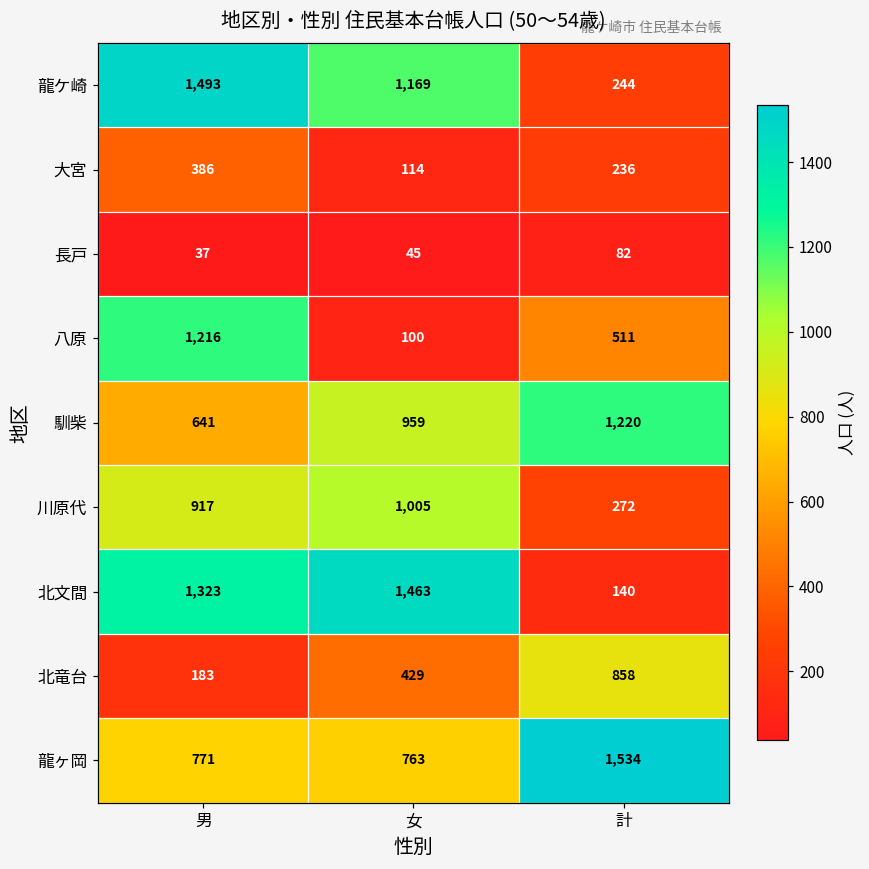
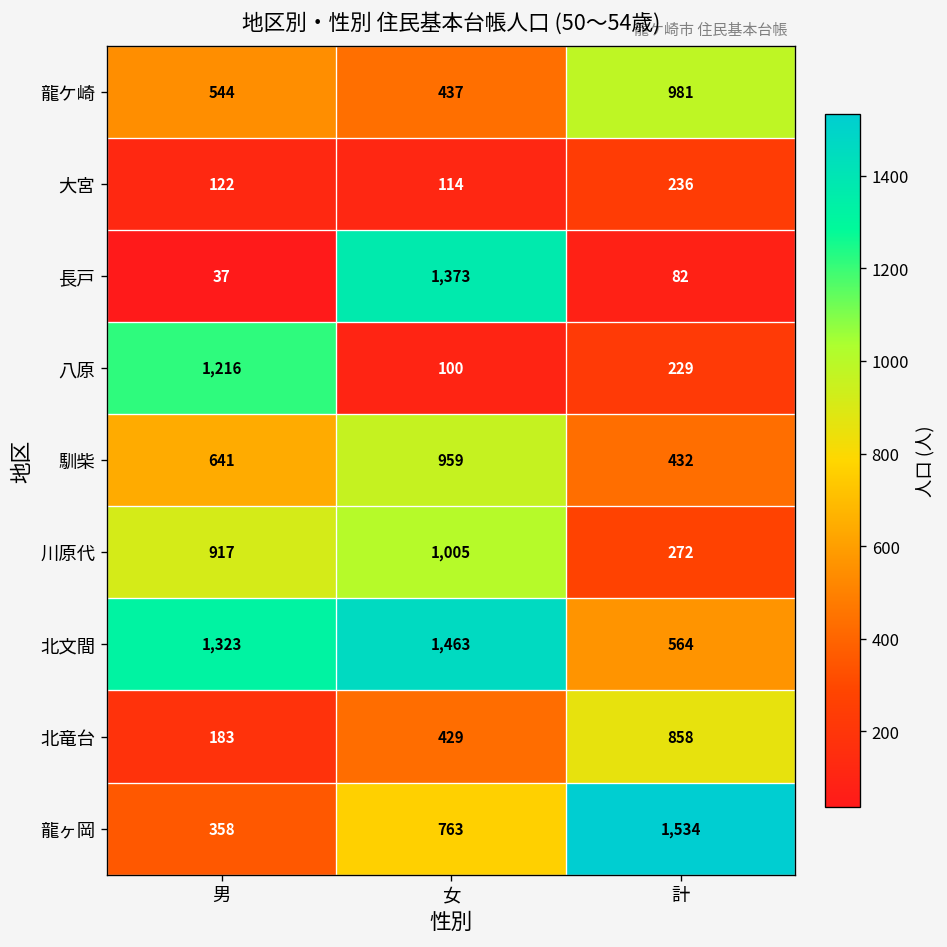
龍ケ崎, 男: 1,493 -> 544
龍ケ崎, 女: 1,169 -> 437
龍ケ崎, 計: 244 -> 981
大宮, 男: 386 -> 122
長戸, 女: 45 -> 1,373
八原, 計: 511 -> 229
馴柴, 計: 1,220 -> 432
北文間, 計: 140 -> 564
龍ヶ岡, 男: 771 -> 358
